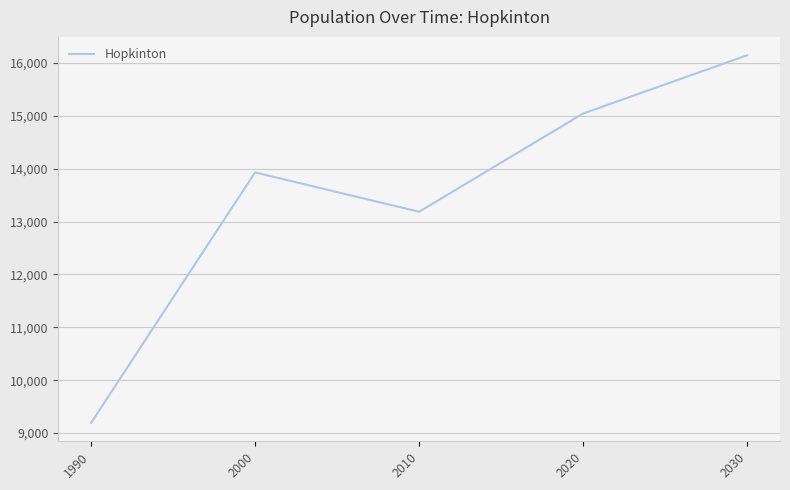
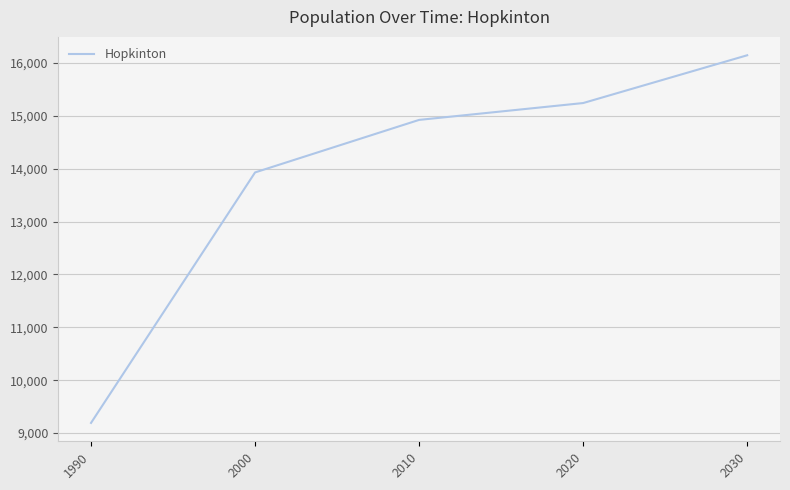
2010: 13,200 -> 14,900
2020: 15,000 -> 15,200
